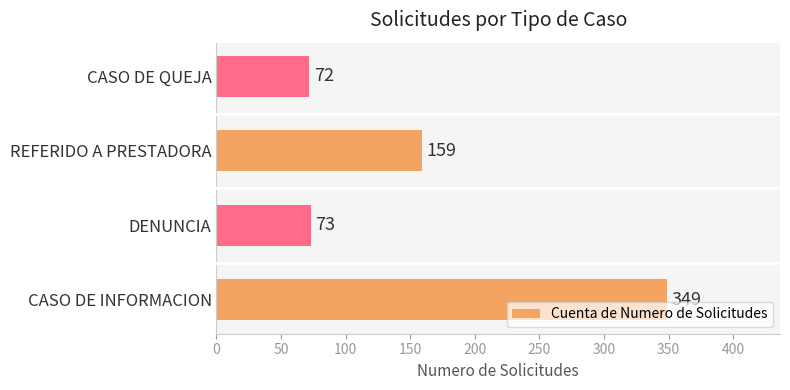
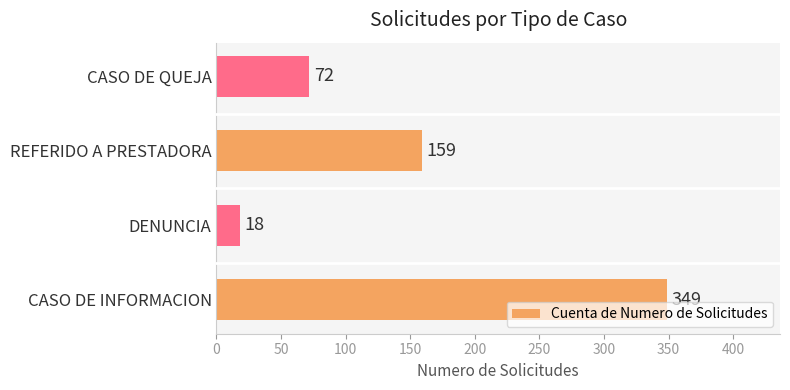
DENUNCIA: 73 -> 18
